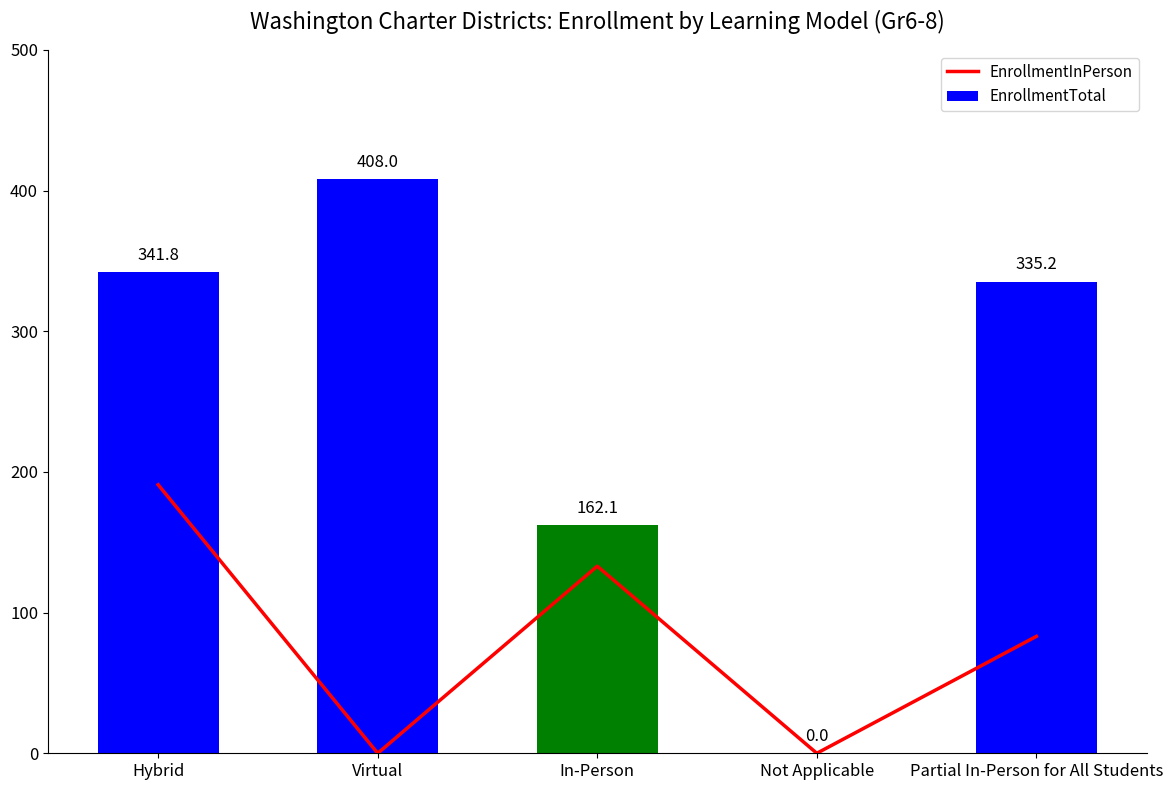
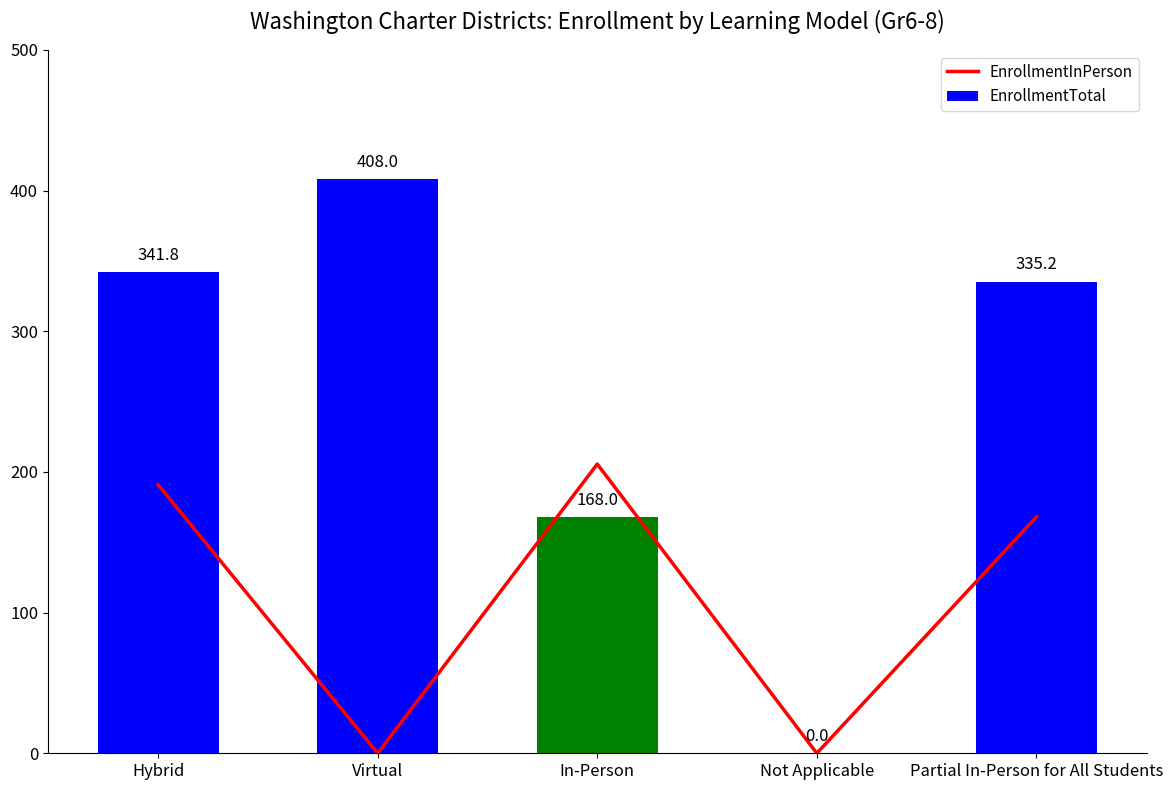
EnrollmentTotal, In-Person: 162.1 -> 168.0
EnrollmentInPerson, In-Person: 133 -> 206
EnrollmentInPerson, Partial In-Person for All Students: 83 -> 168
